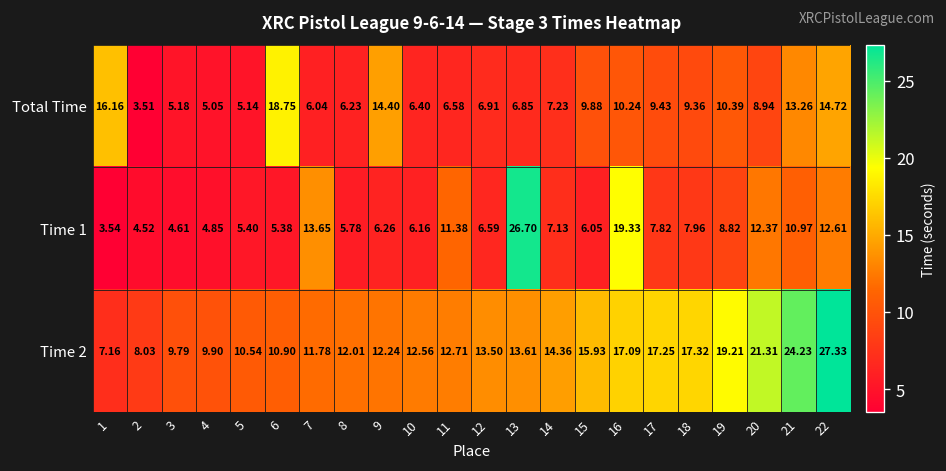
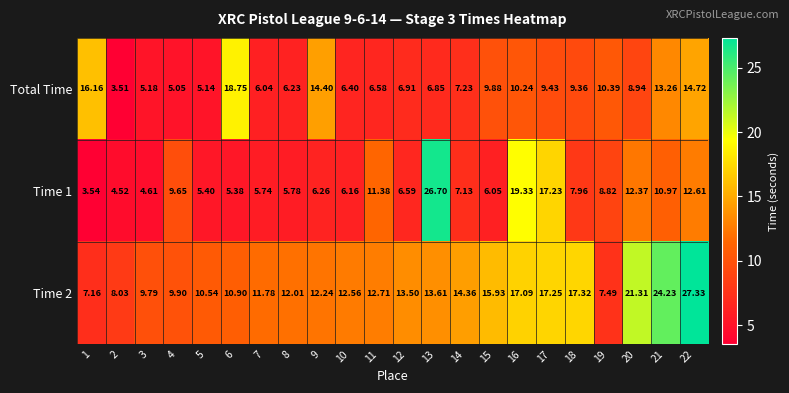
Time 1, 4: 4.85 -> 9.65
Time 1, 7: 13.65 -> 5.74
Time 1, 17: 7.82 -> 17.23
Time 2, 19: 19.21 -> 7.49
